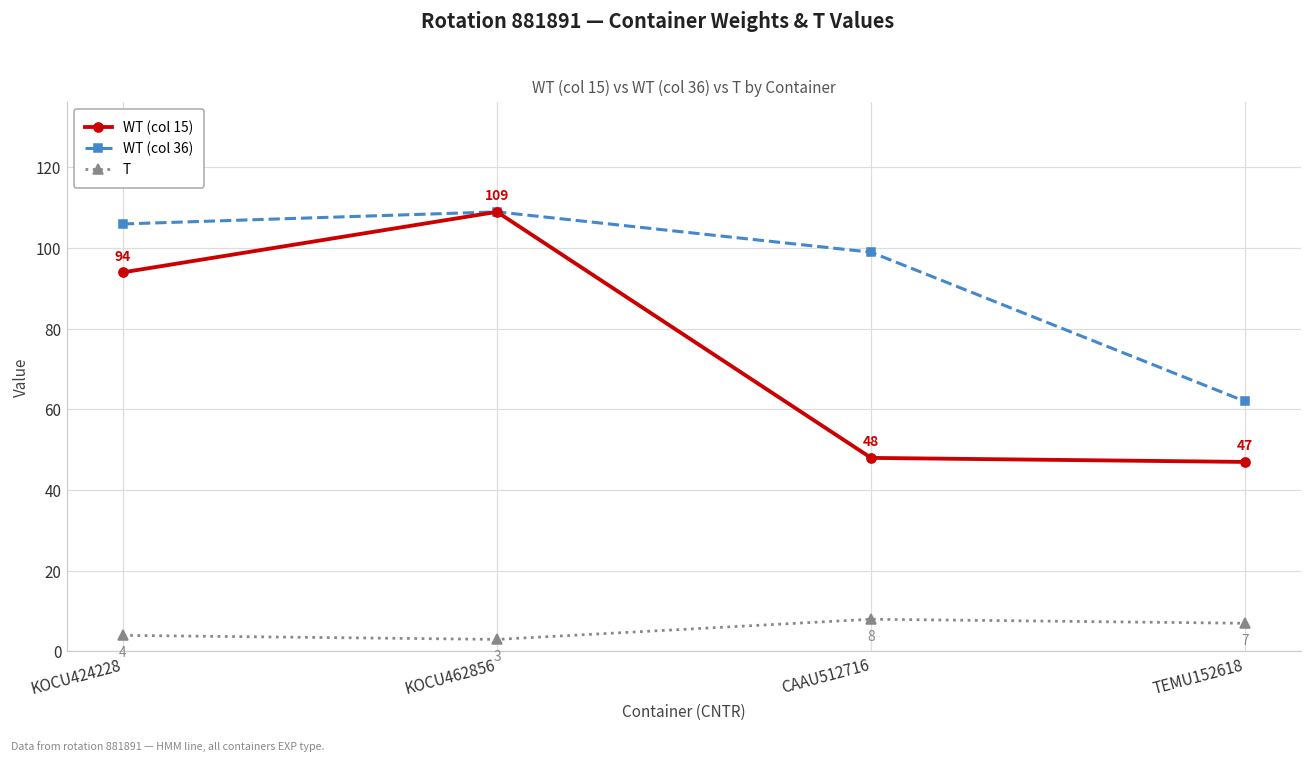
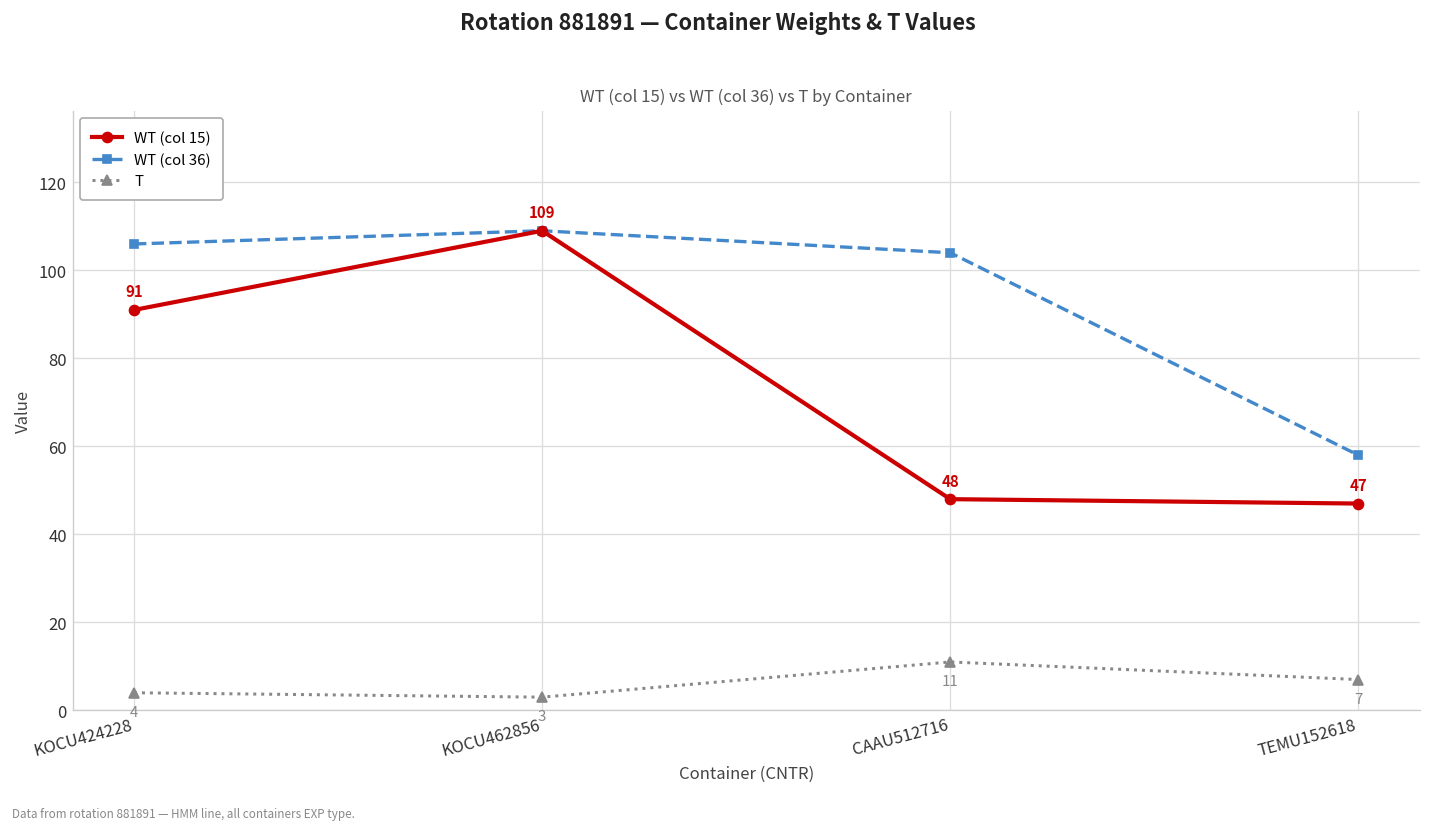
WT (col 15), KOCU424228: 94 -> 91
WT (col 36), CAAU512716: 99 -> 104
T, CAAU512716: 8 -> 11
WT (col 36), TEMU152618: 62 -> 58
